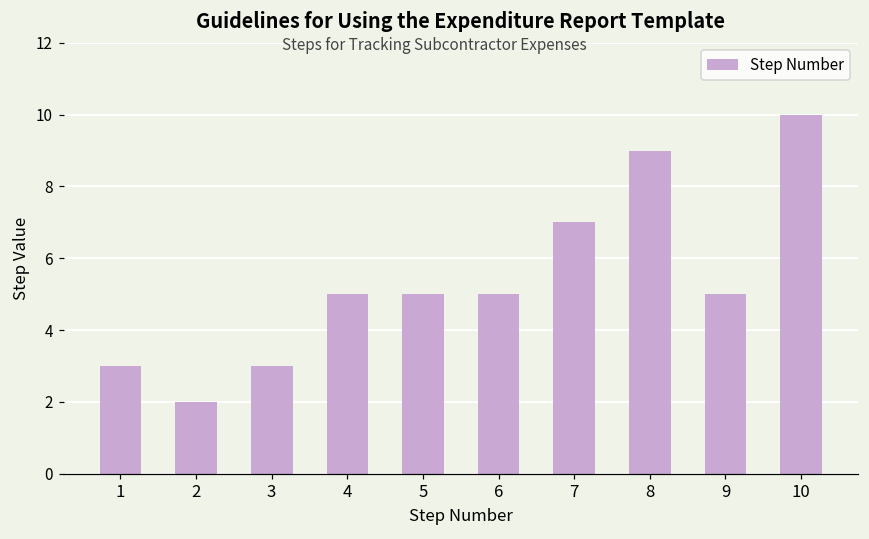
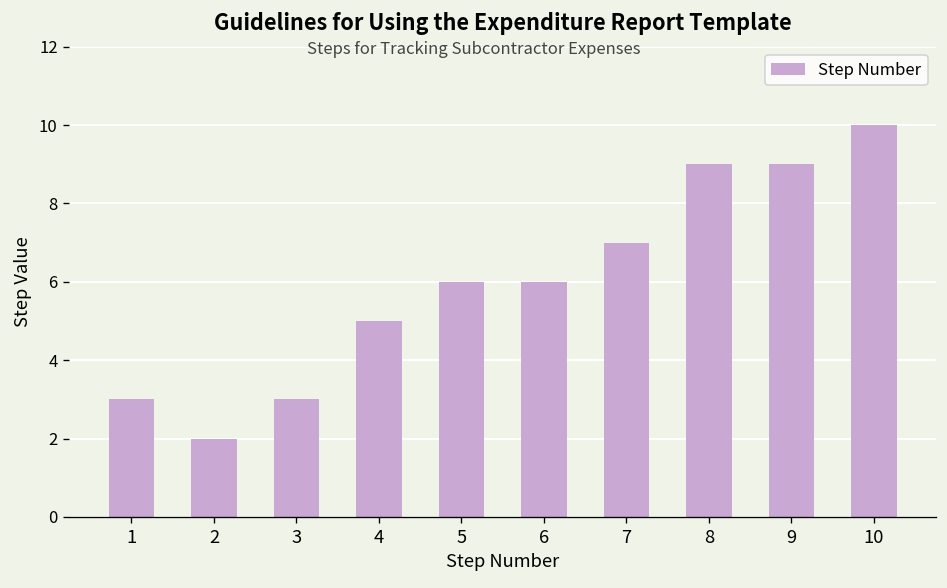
5: 5 -> 6
6: 5 -> 6
9: 5 -> 9
